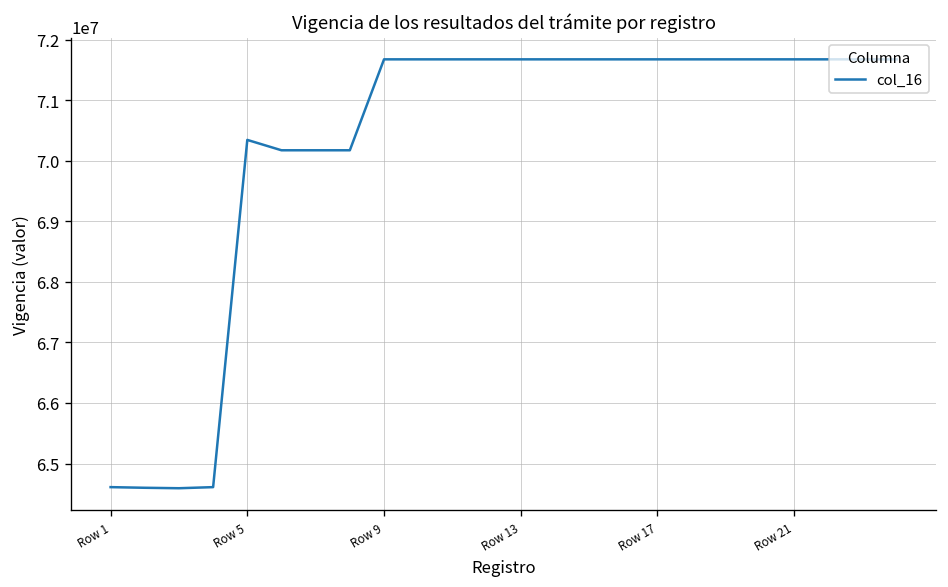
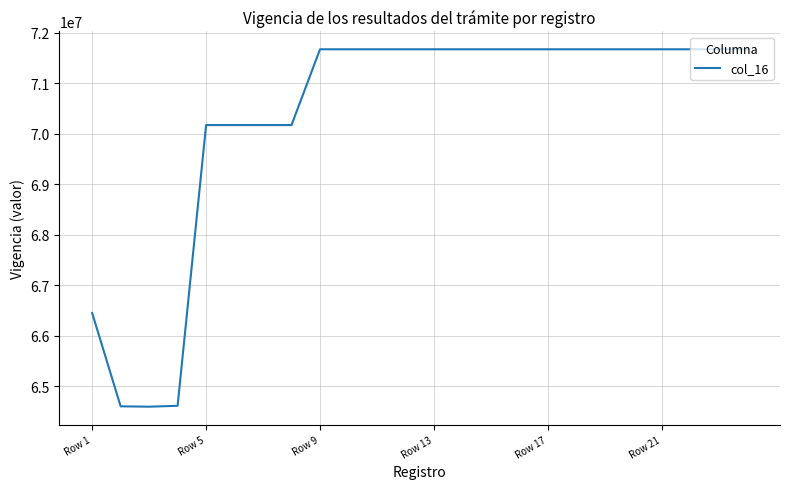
Row 1: 64600000 -> 66400000
Row 5: 70300000 -> 70200000
